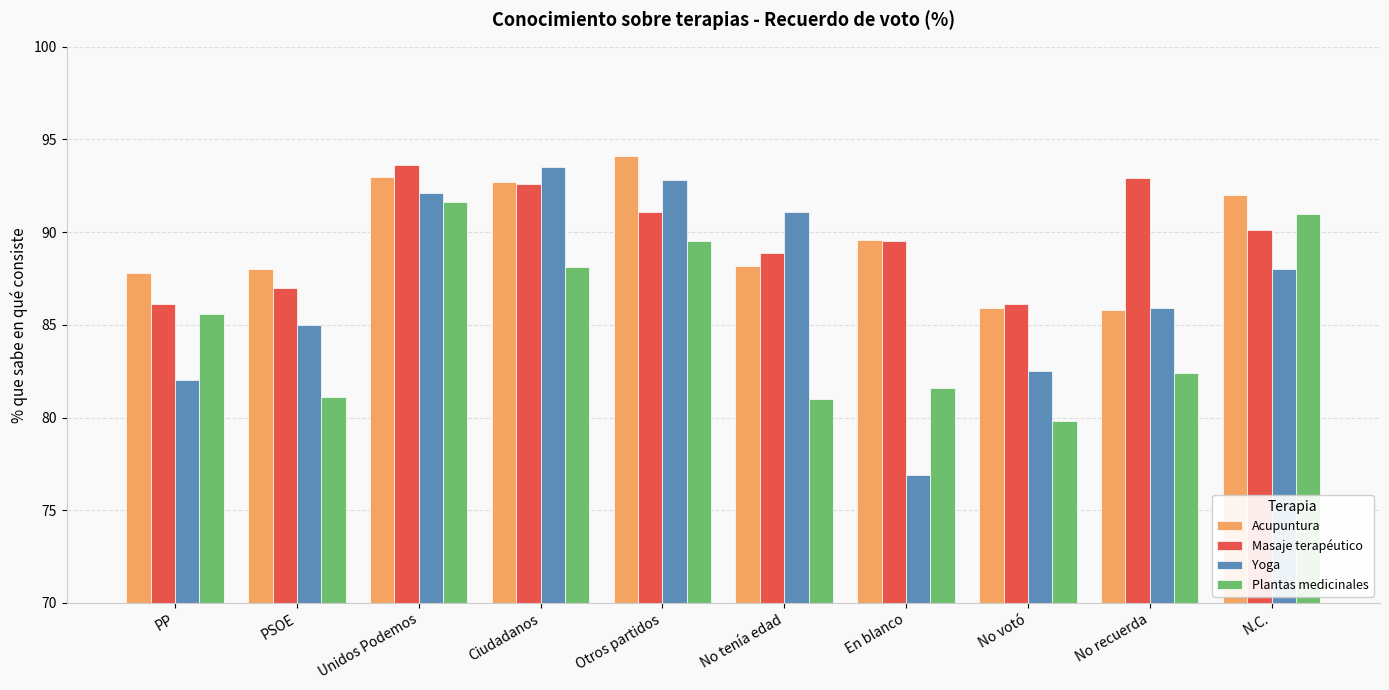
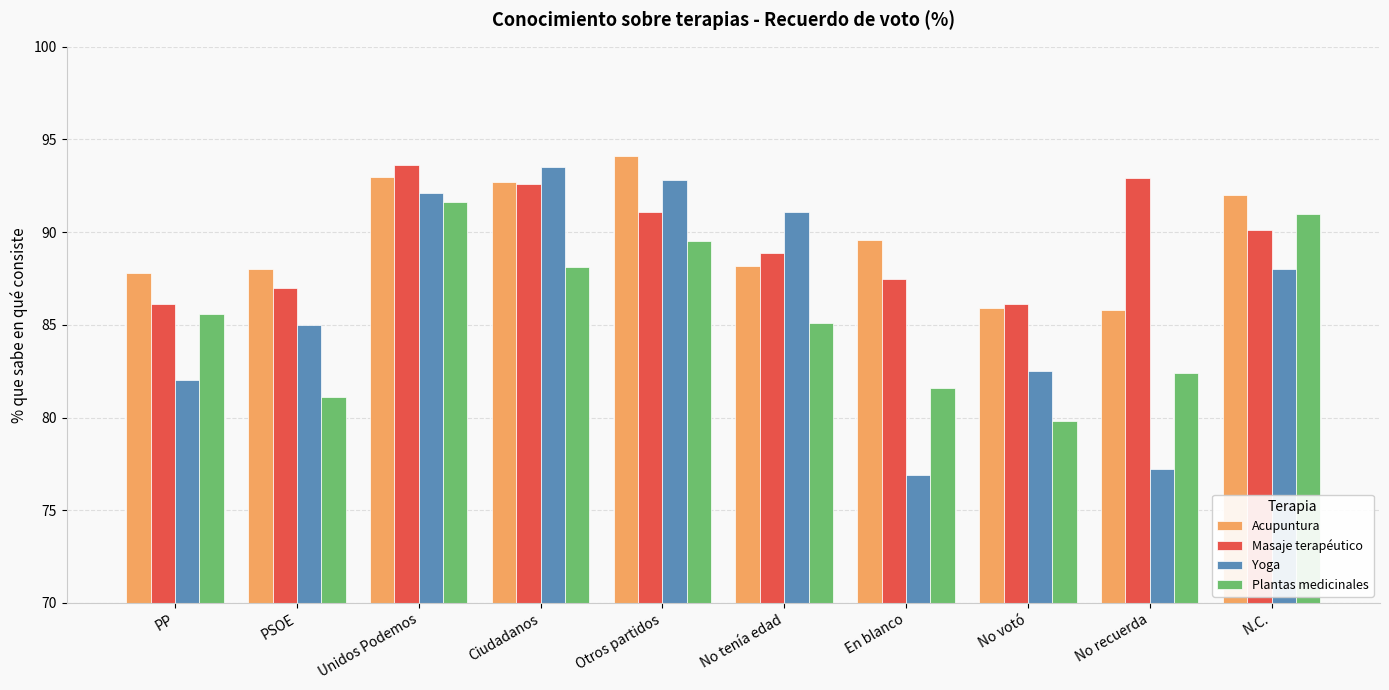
Plantas medicinales, No tenía edad: 81.0 -> 85.1
Masaje terapéutico, En blanco: 89.5 -> 87.5
Yoga, No recuerda: 85.9 -> 77.2
